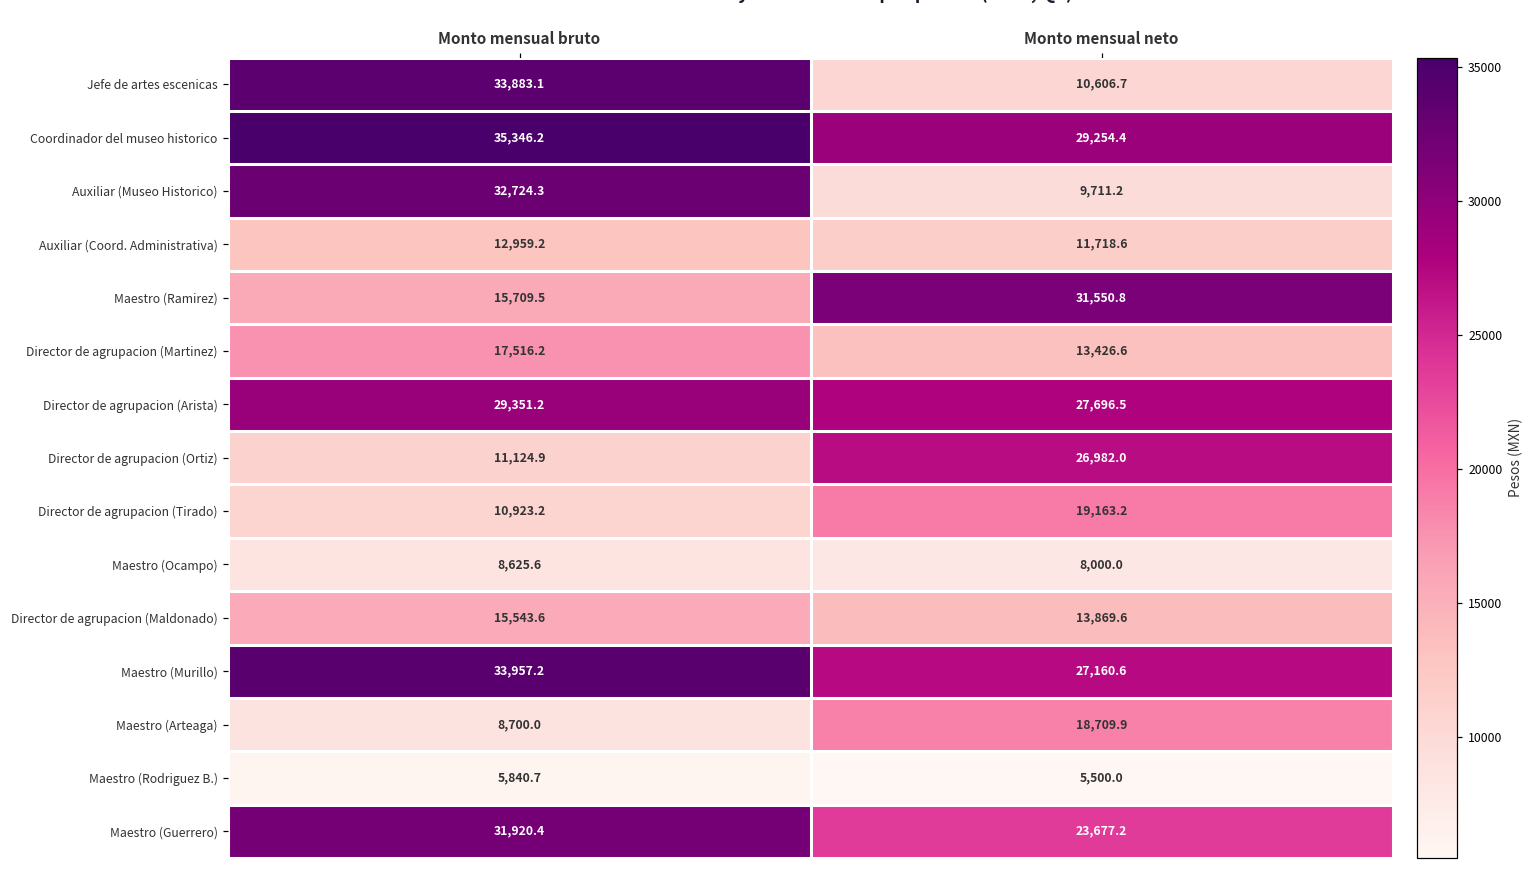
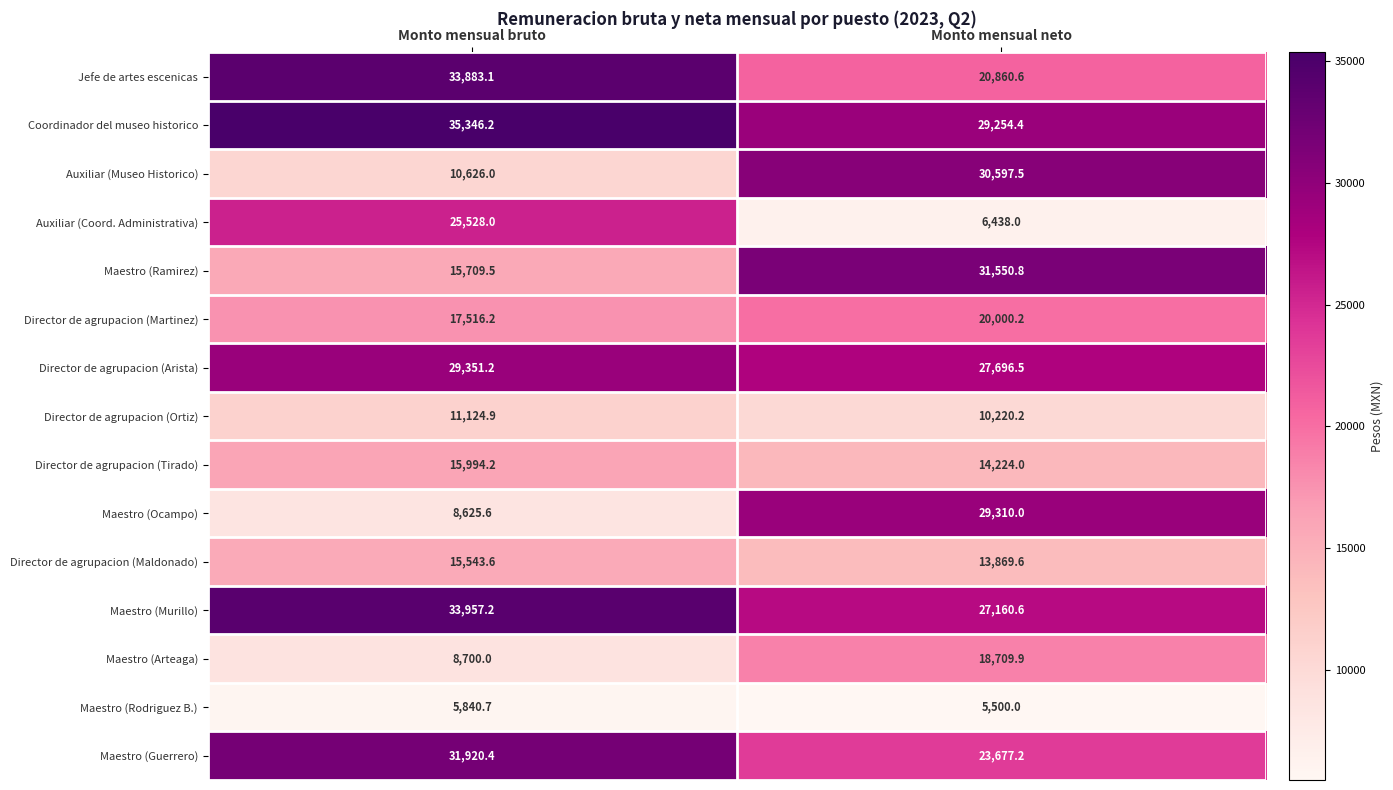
Jefe de artes escenicas, Monto mensual neto: 10,606.7 -> 20,860.6
Auxiliar (Museo Historico), Monto mensual bruto: 32,724.3 -> 10,626.0
Auxiliar (Museo Historico), Monto mensual neto: 9,711.2 -> 30,597.5
Auxiliar (Coord. Administrativa), Monto mensual bruto: 12,959.2 -> 25,528.0
Auxiliar (Coord. Administrativa), Monto mensual neto: 11,718.6 -> 6,438.0
Director de agrupacion (Martinez), Monto mensual neto: 13,426.6 -> 20,000.2
Director de agrupacion (Ortiz), Monto mensual neto: 26,982.0 -> 10,220.2
Director de agrupacion (Tirado), Monto mensual bruto: 10,923.2 -> 15,994.2
Director de agrupacion (Tirado), Monto mensual neto: 19,163.2 -> 14,224.0
Maestro (Ocampo), Monto mensual neto: 8,000.0 -> 29,310.0
